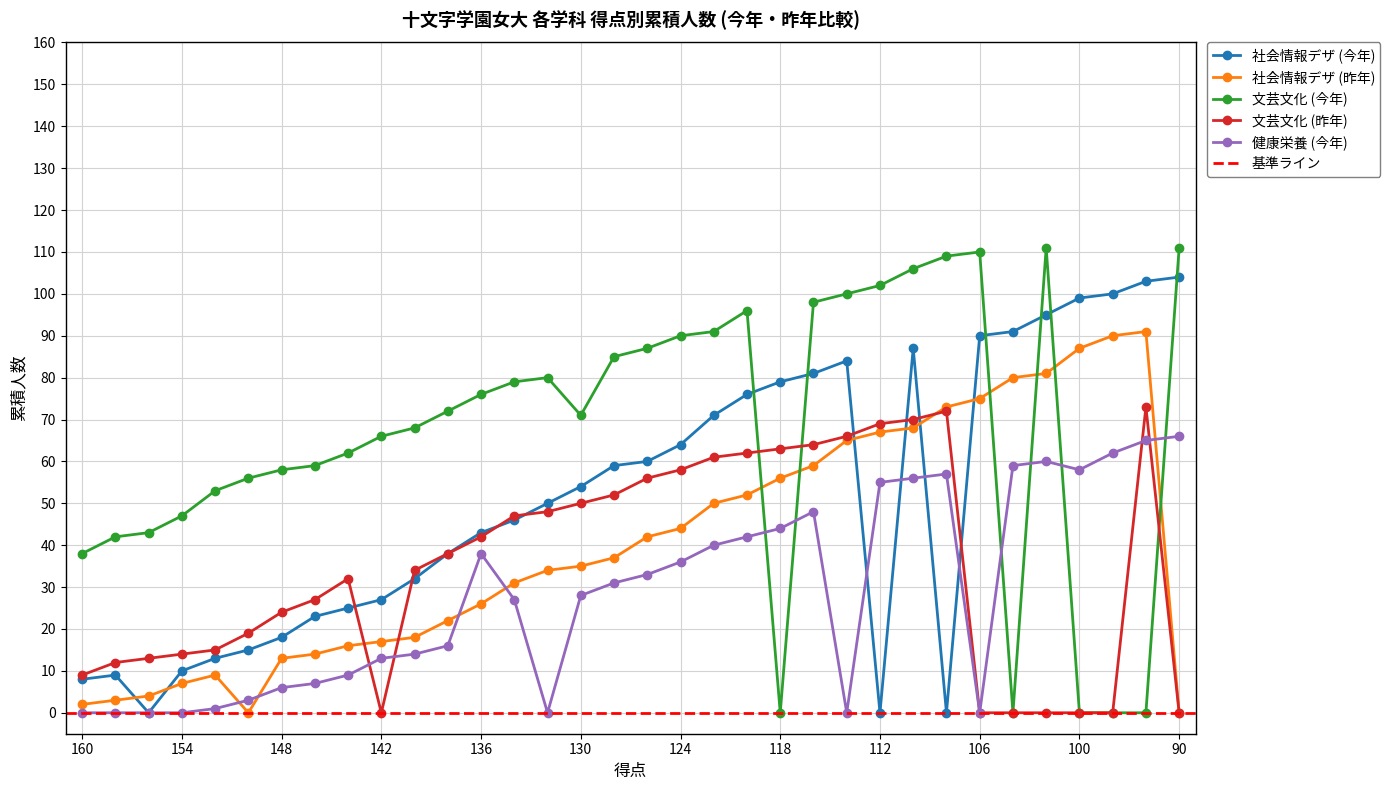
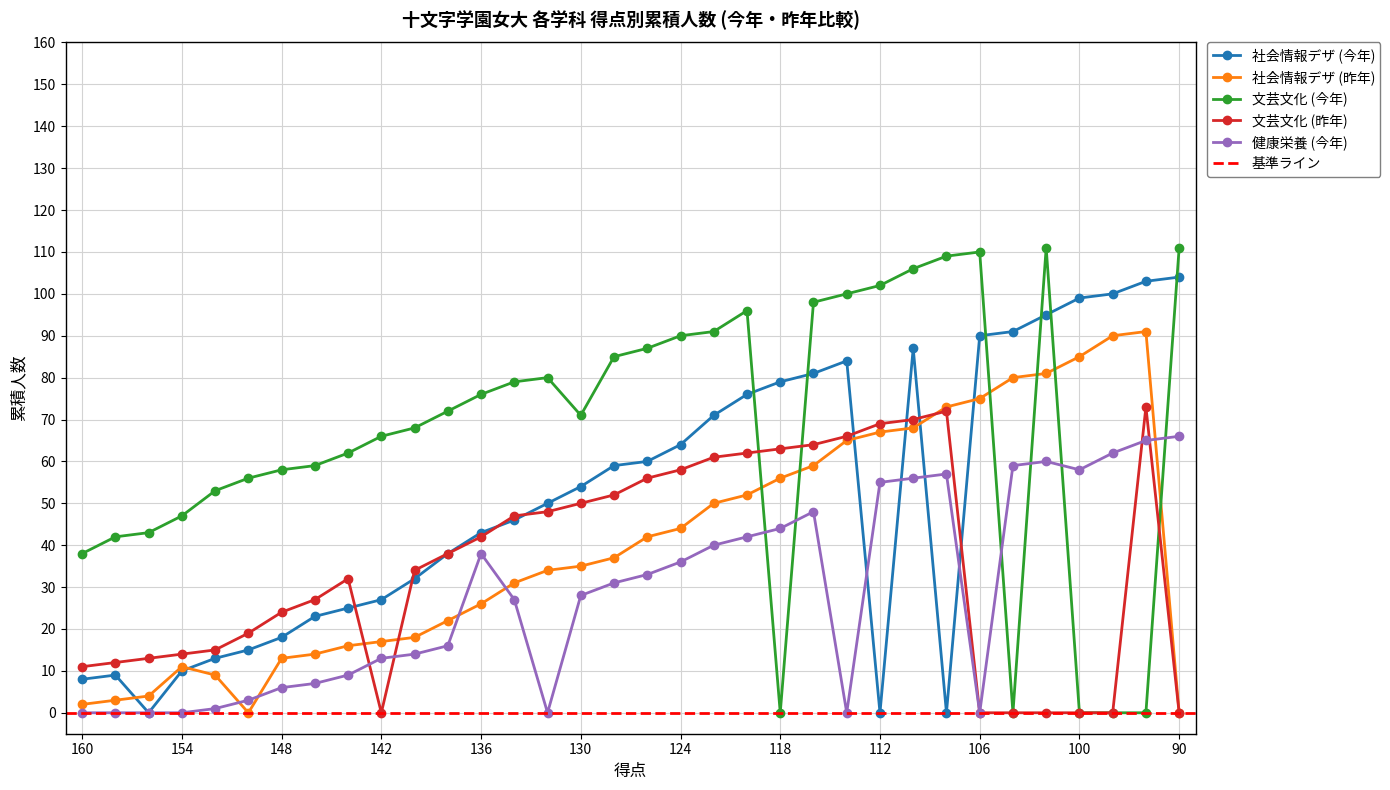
文芸文化 (昨年), 160: 9 -> 11
社会情報デザ (昨年), 154: 7 -> 11
社会情報デザ (昨年), 100: 87 -> 85
